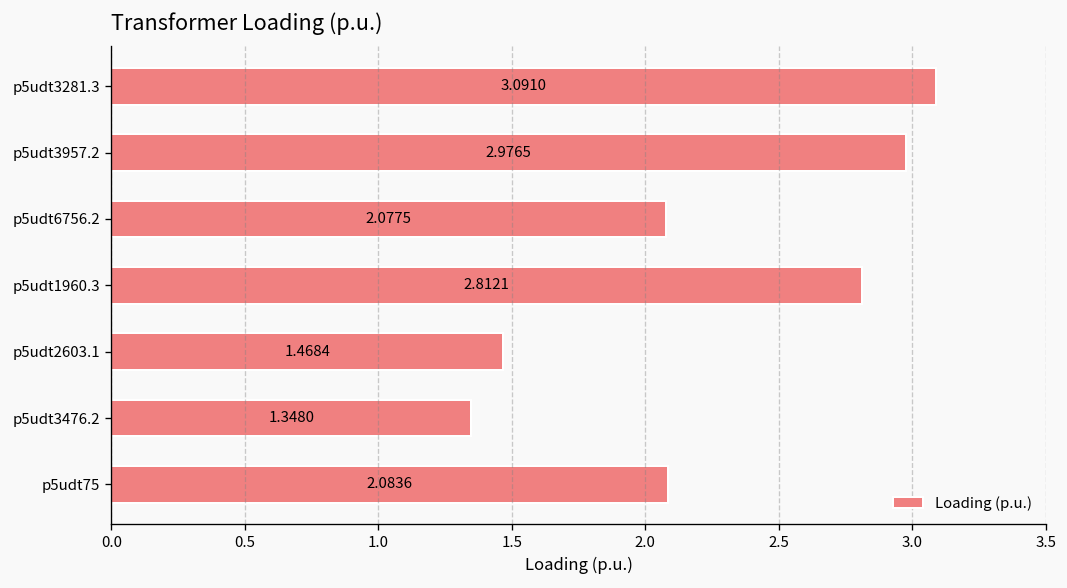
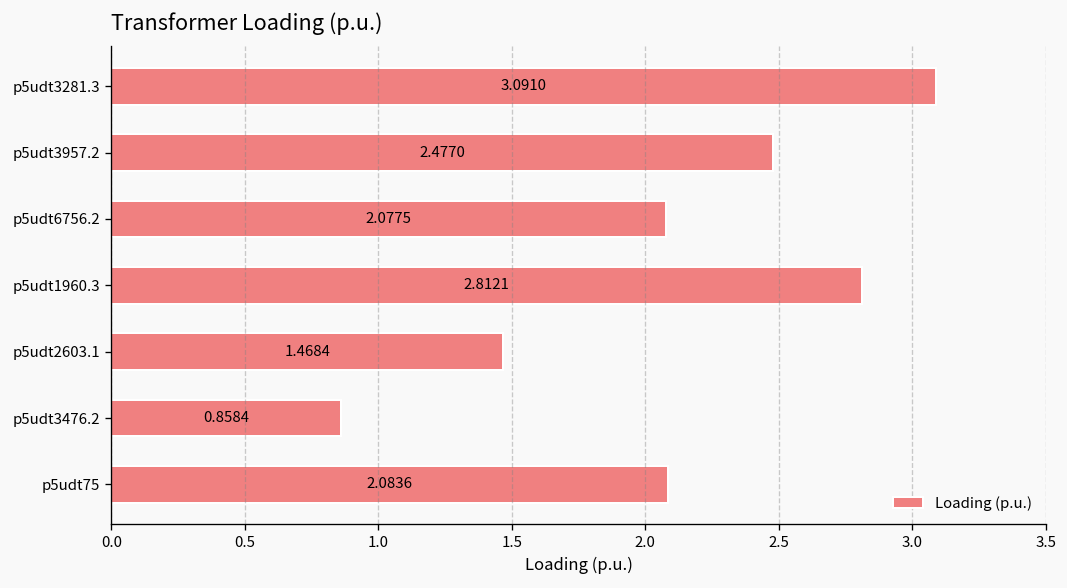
p5udt3957.2: 2.9765 -> 2.4770
p5udt3476.2: 1.3480 -> 0.8584
